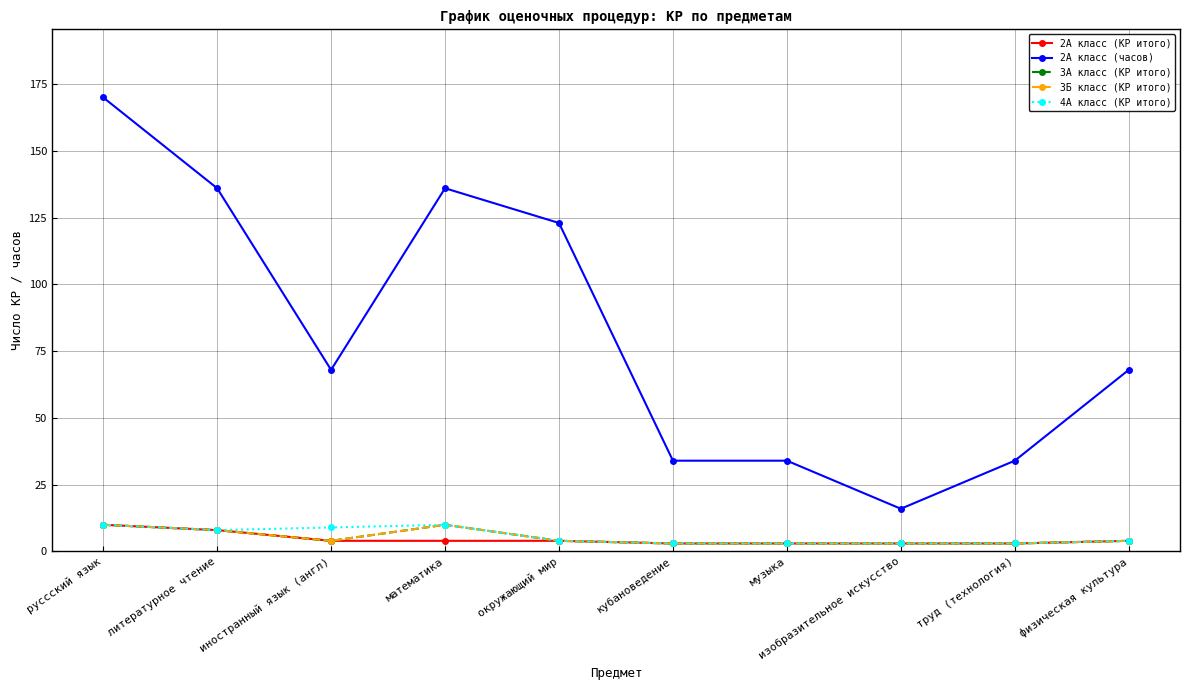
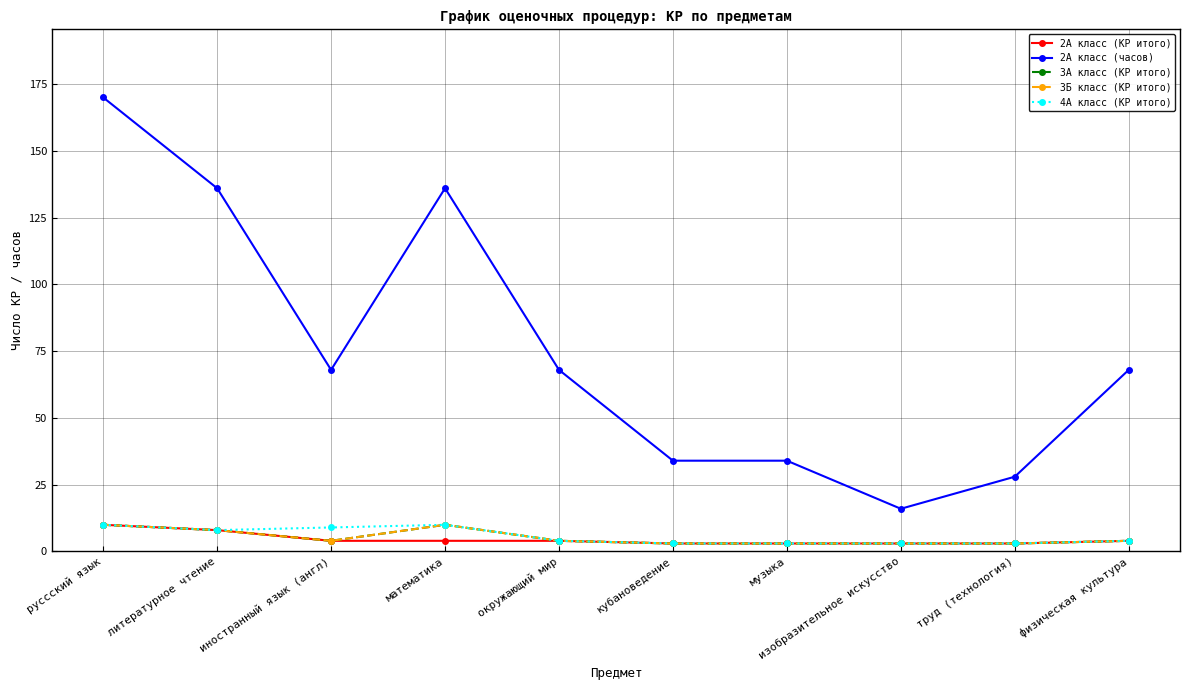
2А класс (часов), окружающий мир: 123 -> 68
2А класс (часов), труд (технология): 34 -> 28
